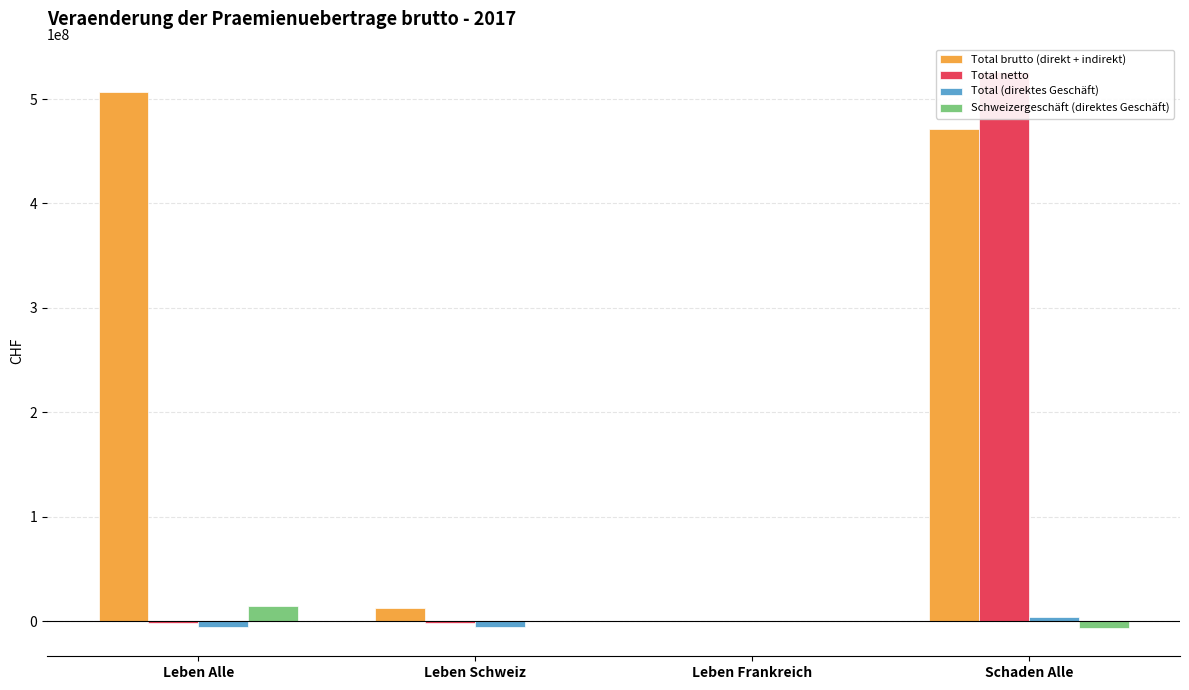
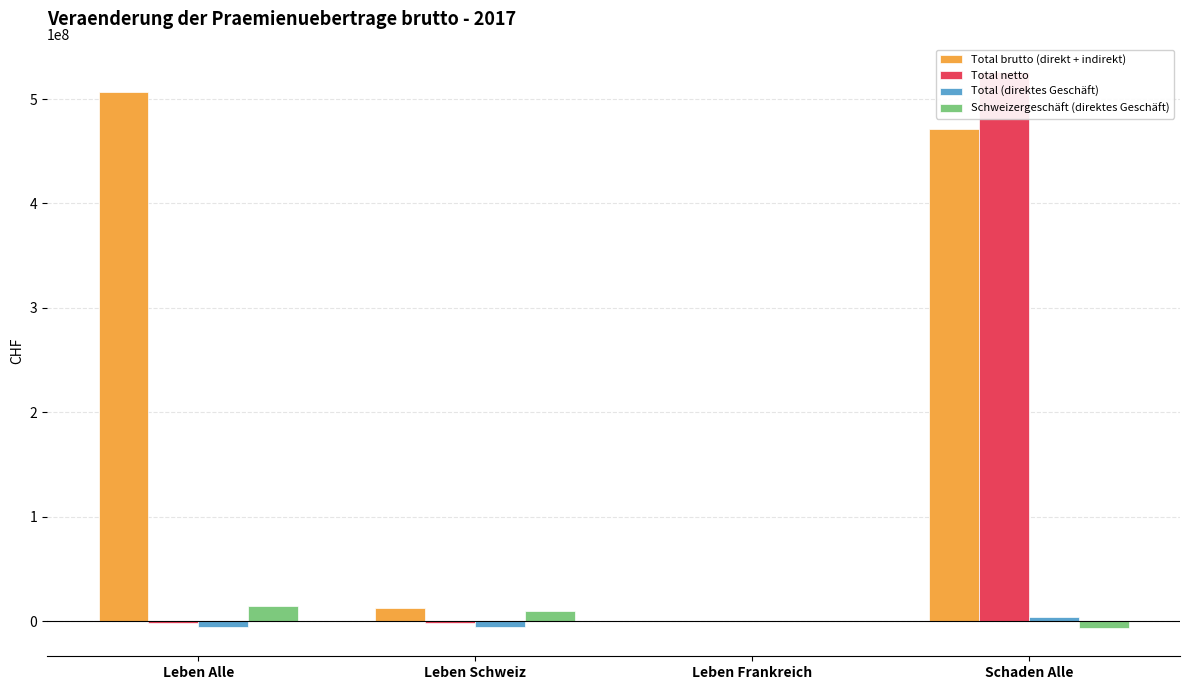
Schweizergeschäft (direktes Geschäft), Leben Schweiz: 0 -> 10000000
